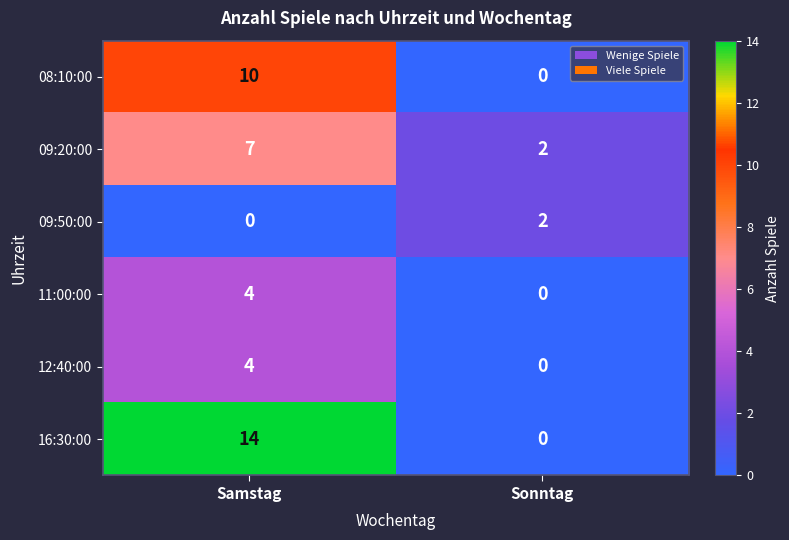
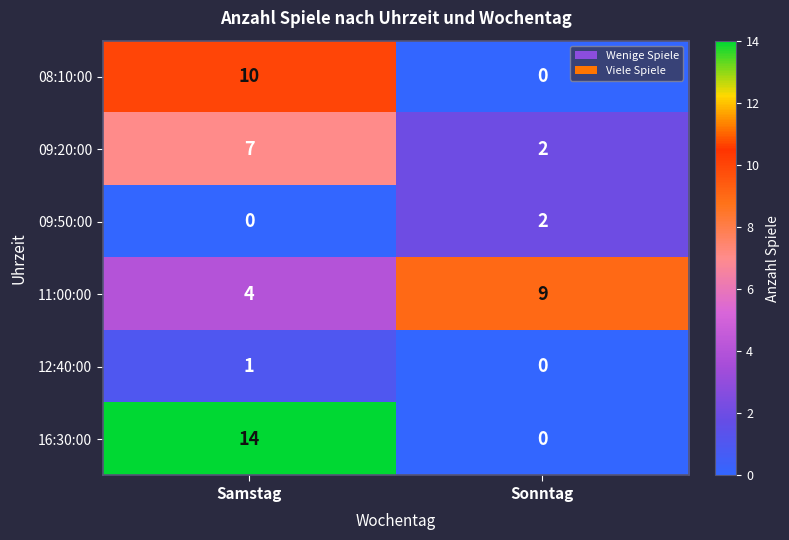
11:00:00, Sonntag: 0 -> 9
12:40:00, Samstag: 4 -> 1
